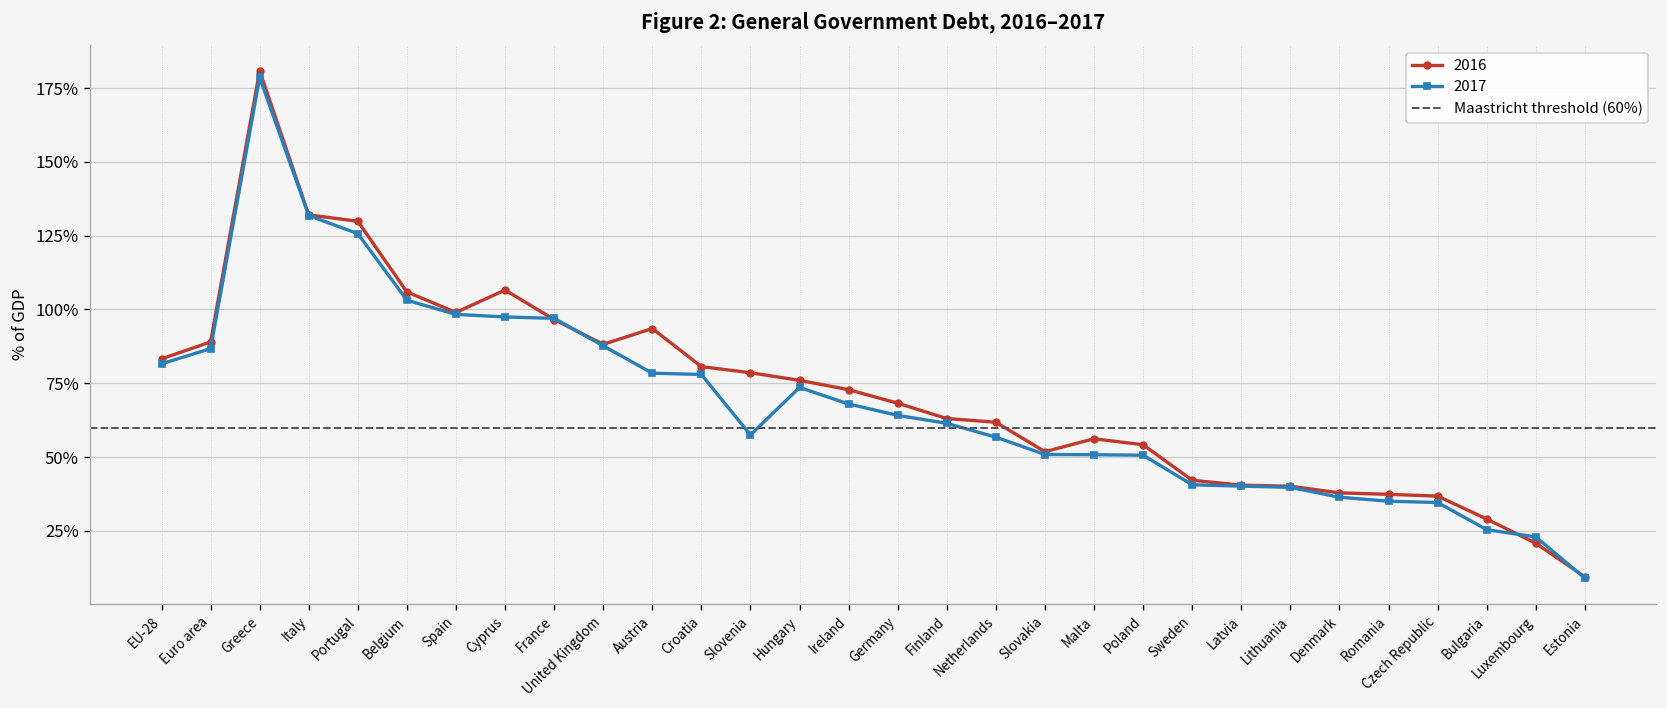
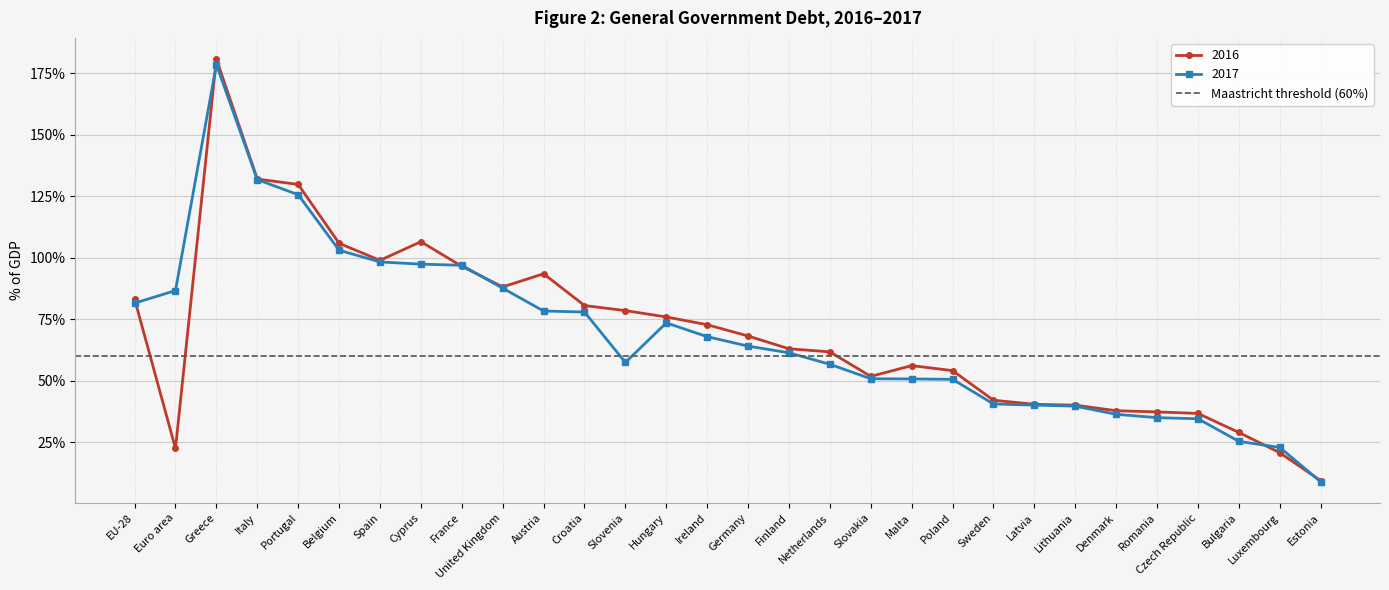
2016, Euro area: 89% -> 23%
